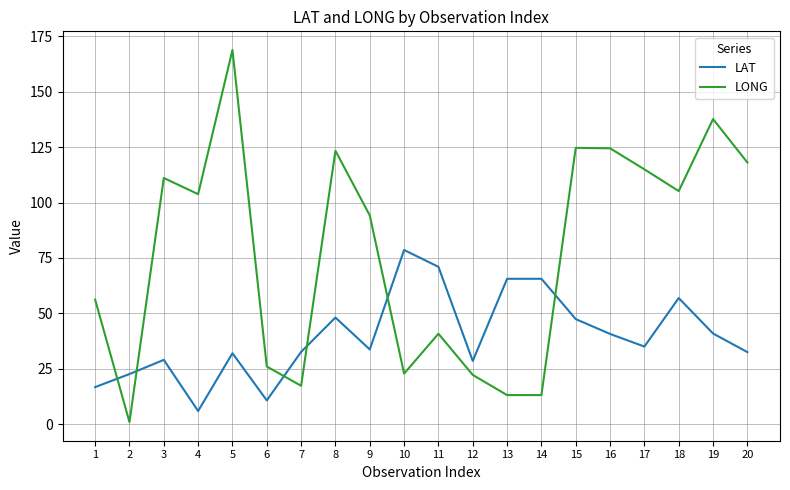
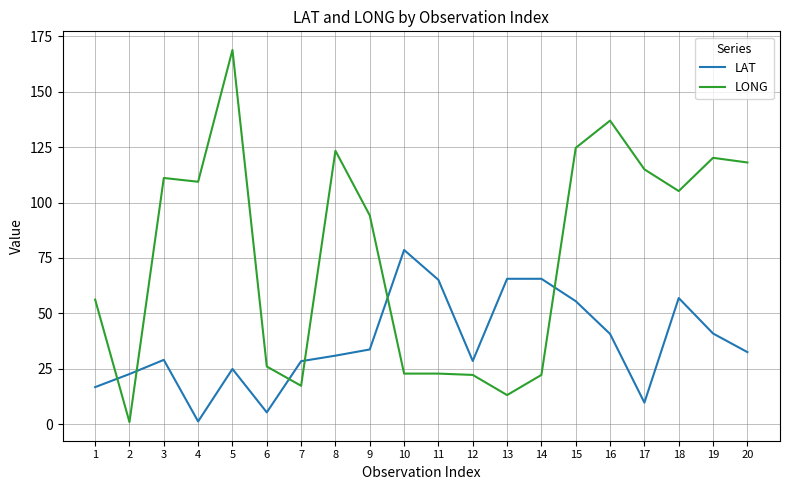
LAT, 4: 6 -> 1
LONG, 4: 104 -> 109
LAT, 5: 32 -> 25
LAT, 6: 11 -> 5
LAT, 7: 33 -> 28
LAT, 8: 48 -> 31
LAT, 11: 71 -> 65
LONG, 11: 41 -> 23
LONG, 14: 13 -> 22
LAT, 15: 47 -> 56
LONG, 16: 125 -> 137
LAT, 17: 35 -> 10
LONG, 19: 138 -> 120
